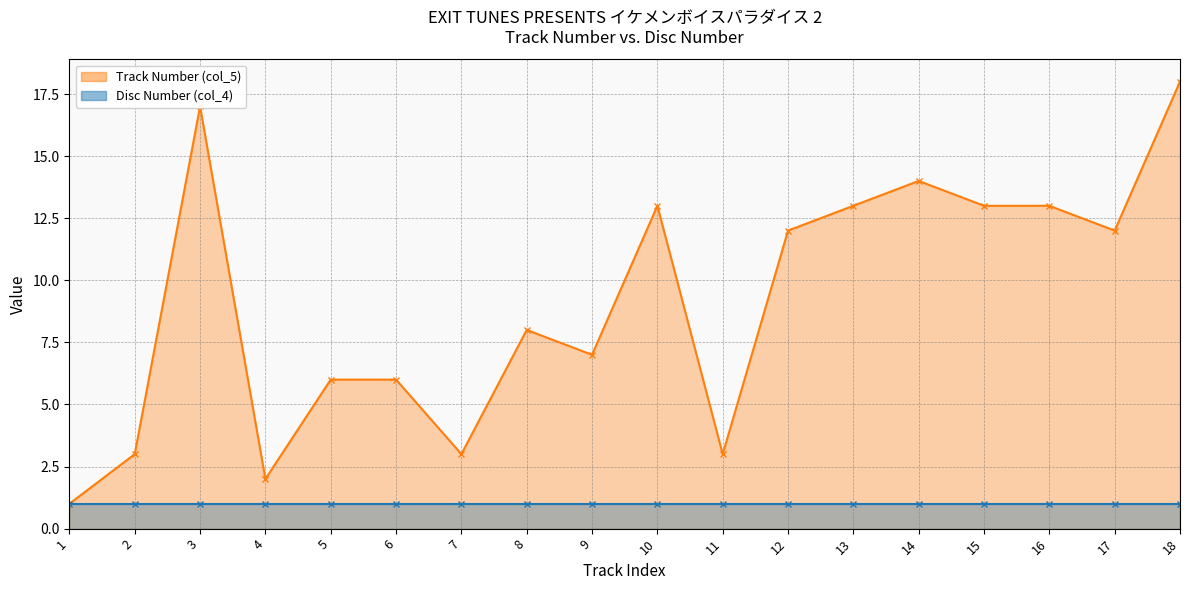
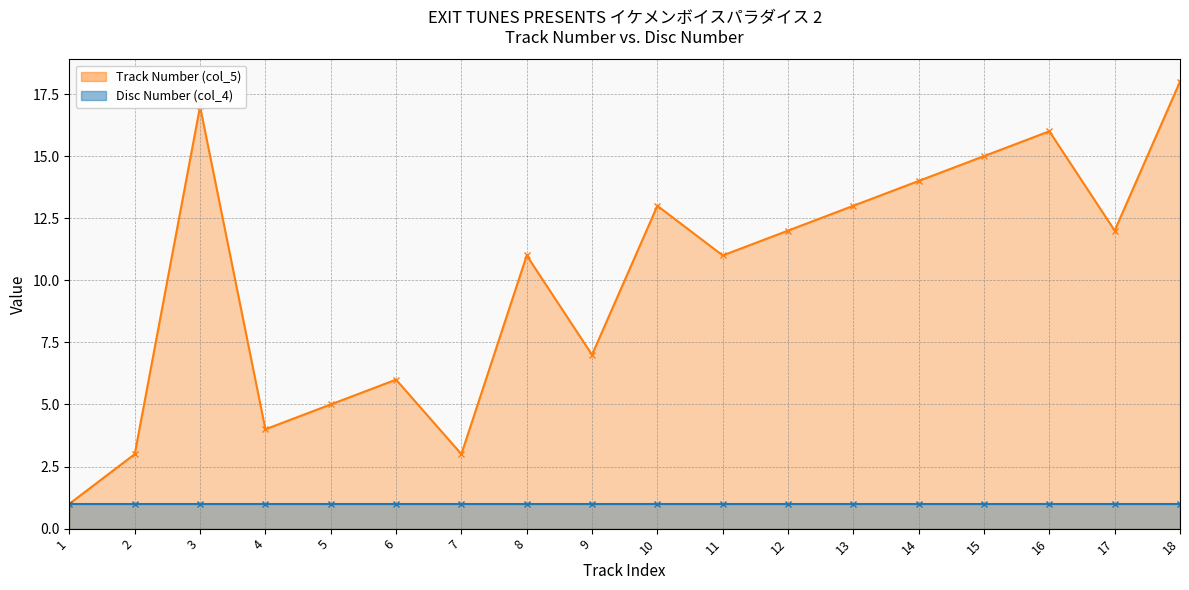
Track Number (col_5), 4: 2 -> 4
Track Number (col_5), 5: 6 -> 5
Track Number (col_5), 8: 8 -> 11
Track Number (col_5), 11: 3 -> 11
Track Number (col_5), 15: 13 -> 15
Track Number (col_5), 16: 13 -> 16
